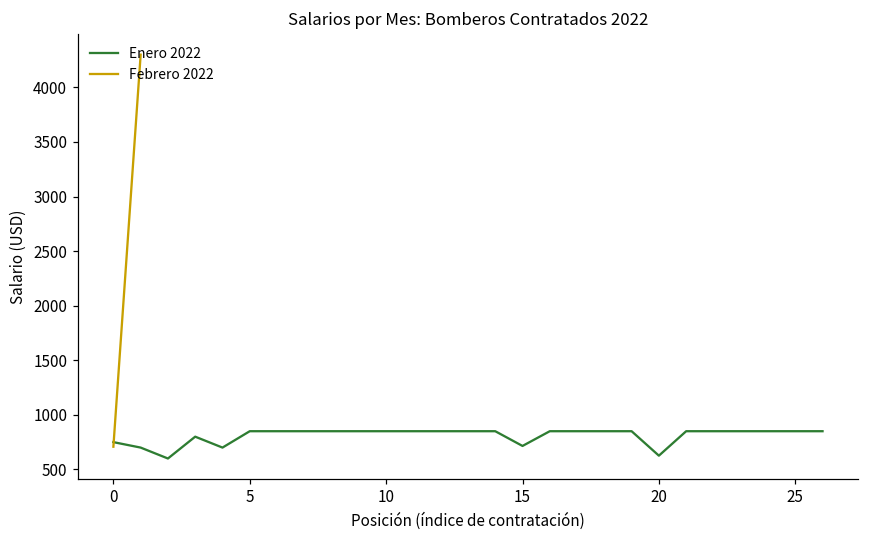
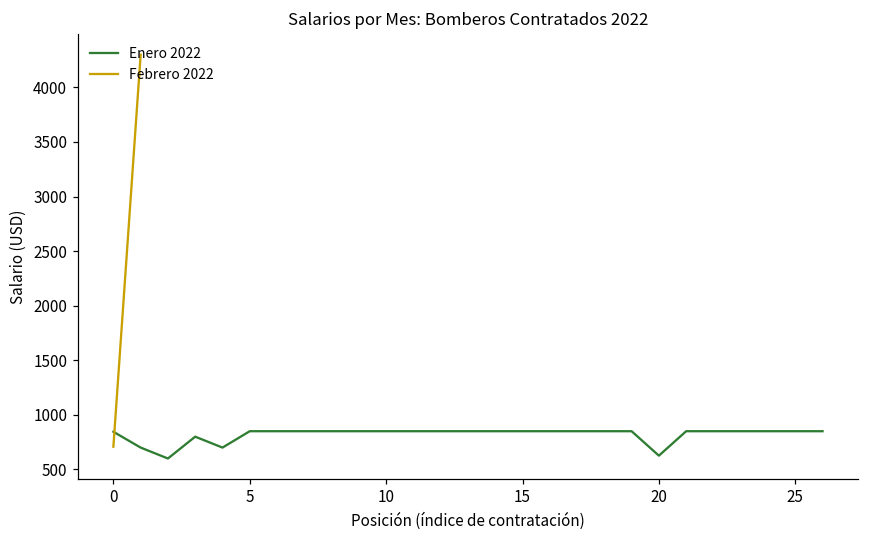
Enero 2022, 0: 750 -> 850
Enero 2022, 15: 700 -> 900
